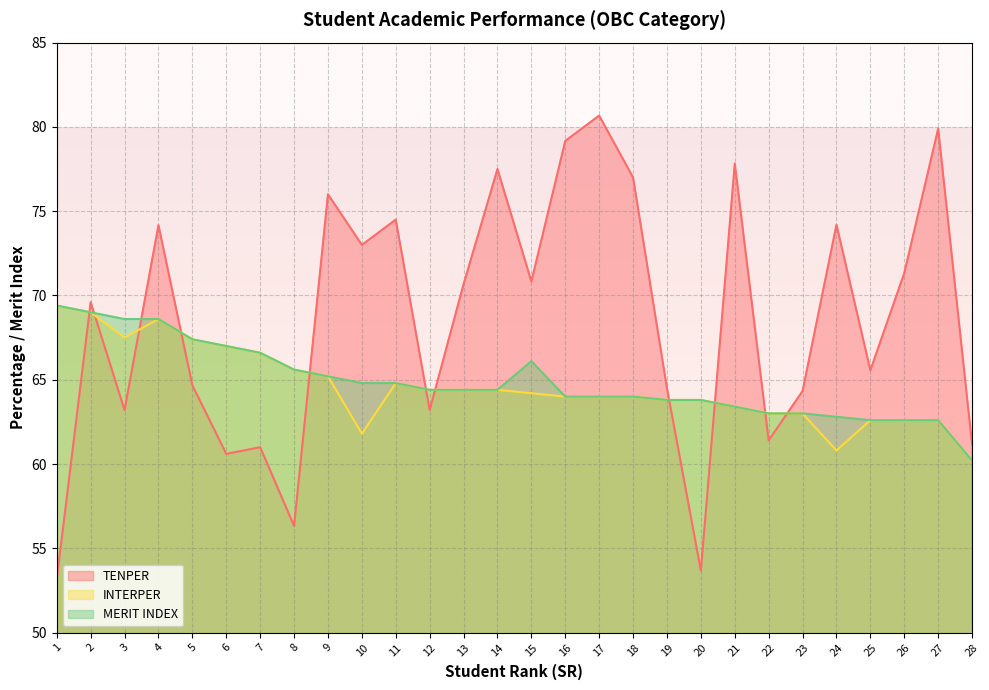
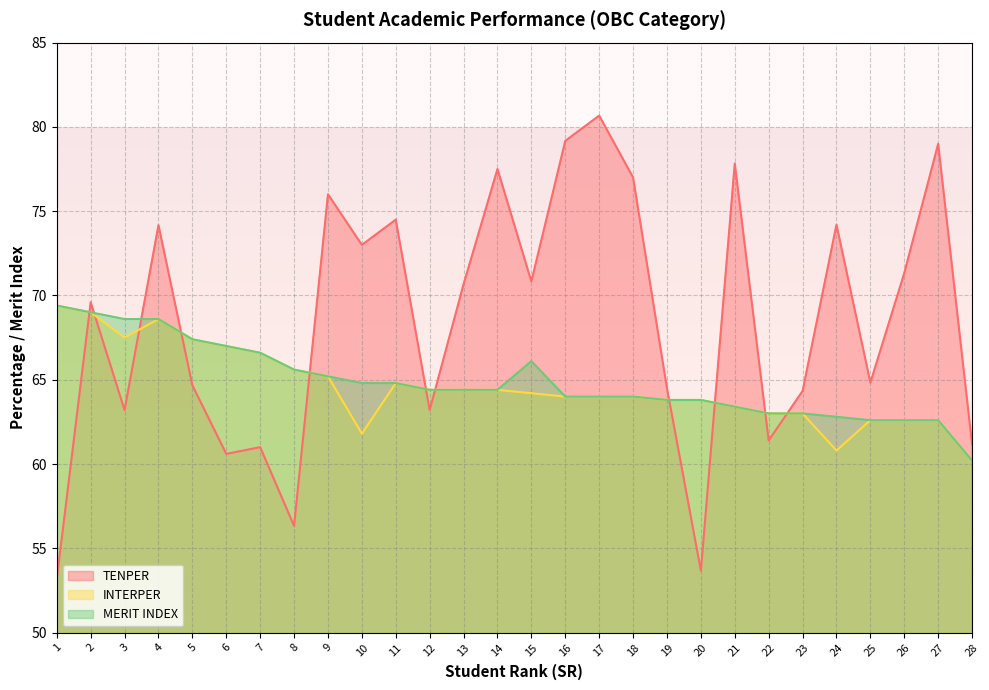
TENPER, 25: 65.6 -> 64.8
TENPER, 27: 79.9 -> 79.0
